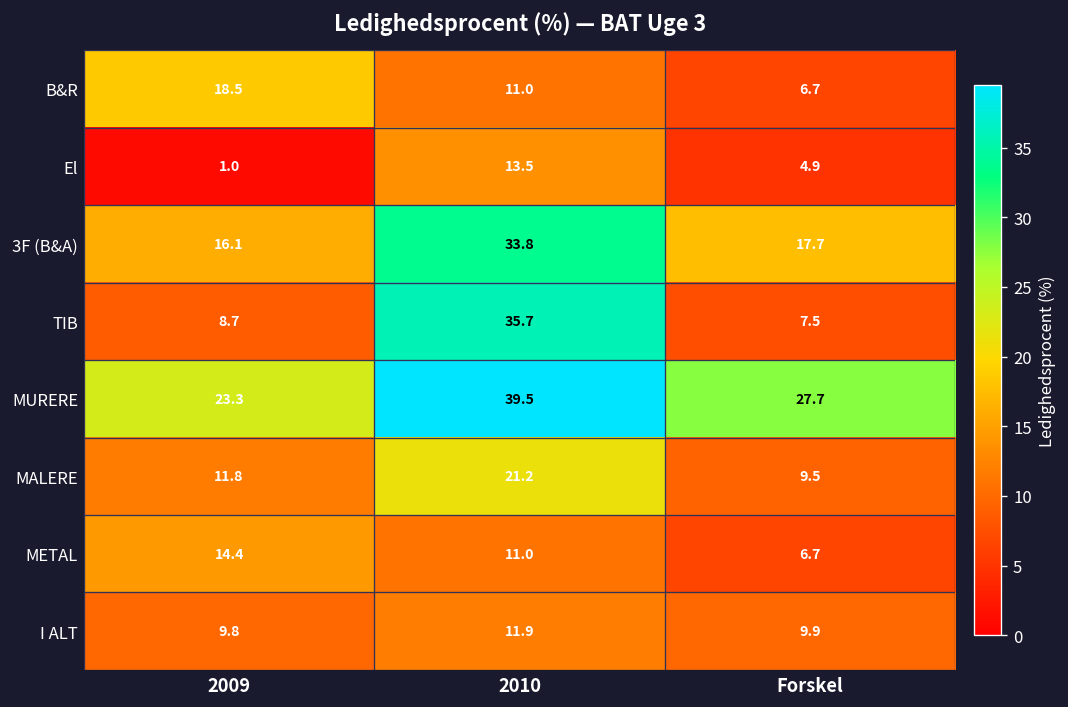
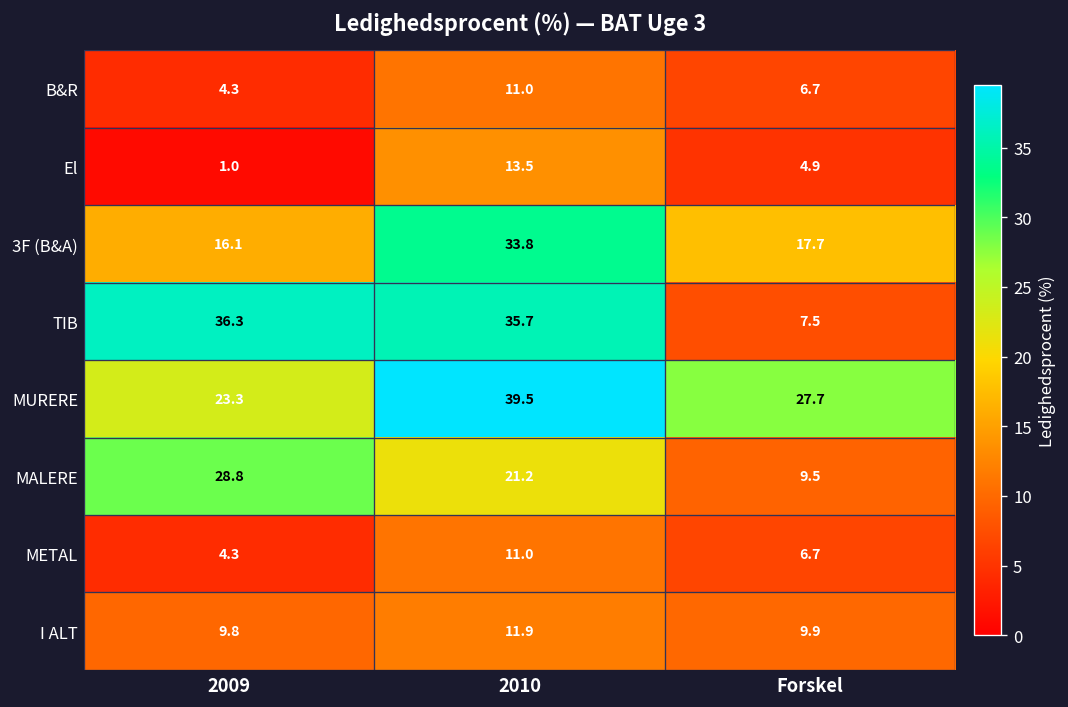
B&R, 2009: 18.5 -> 4.3
TIB, 2009: 8.7 -> 36.3
MALERE, 2009: 11.8 -> 28.8
METAL, 2009: 14.4 -> 4.3
